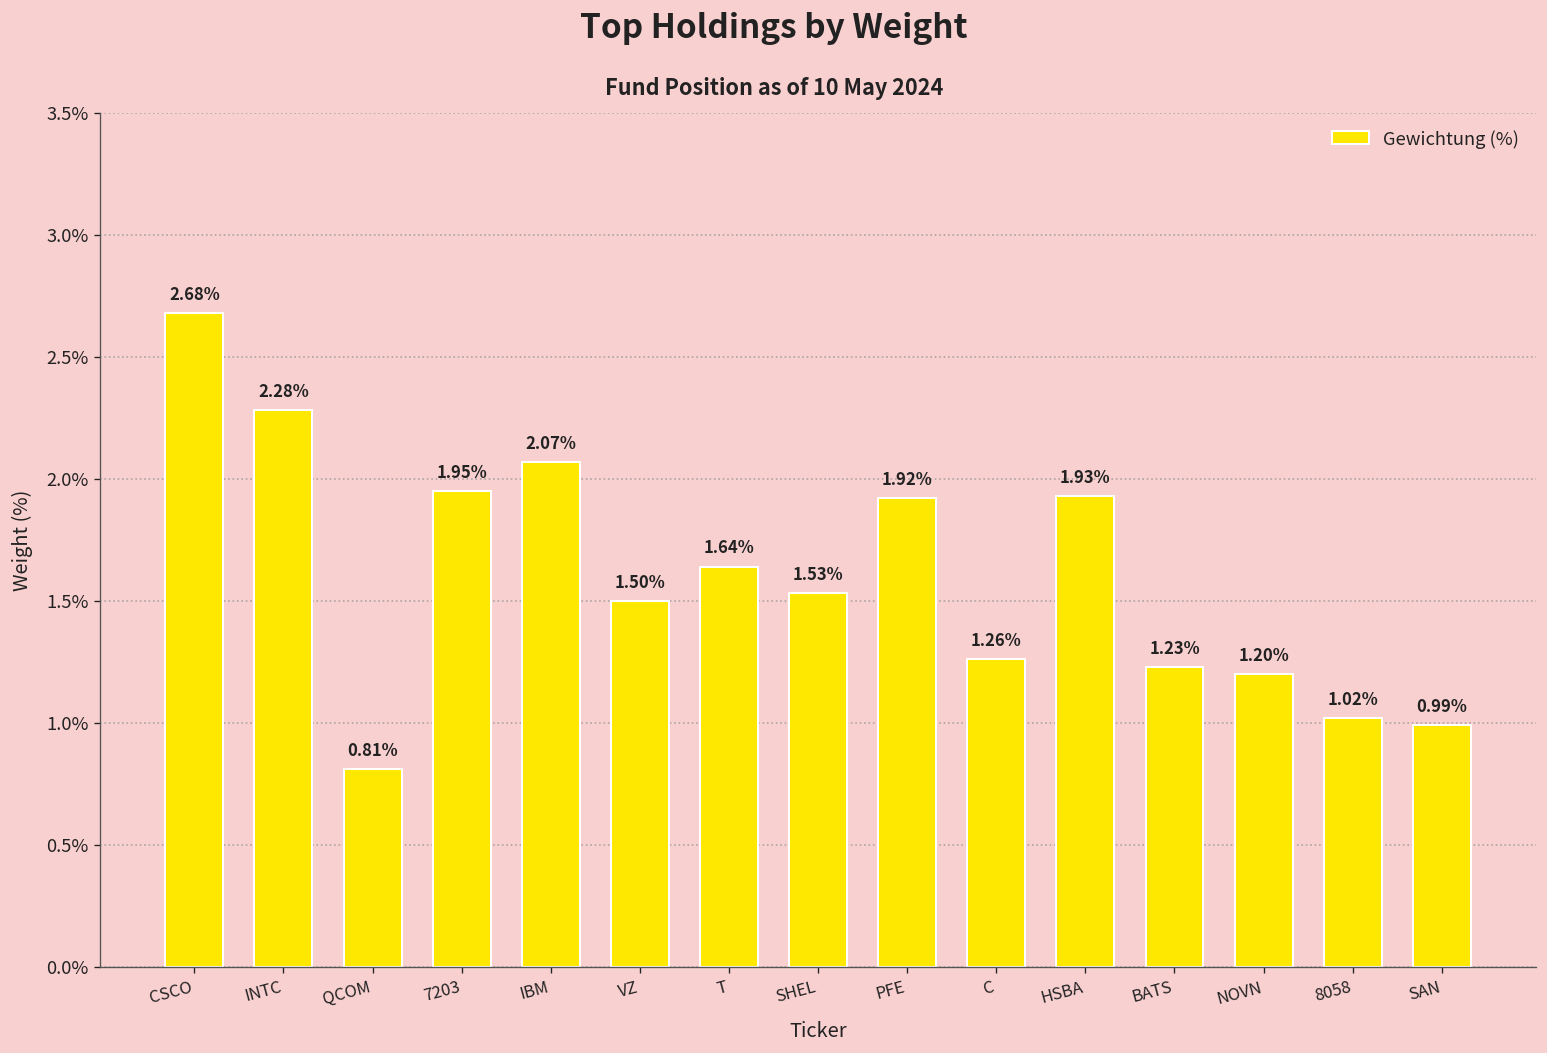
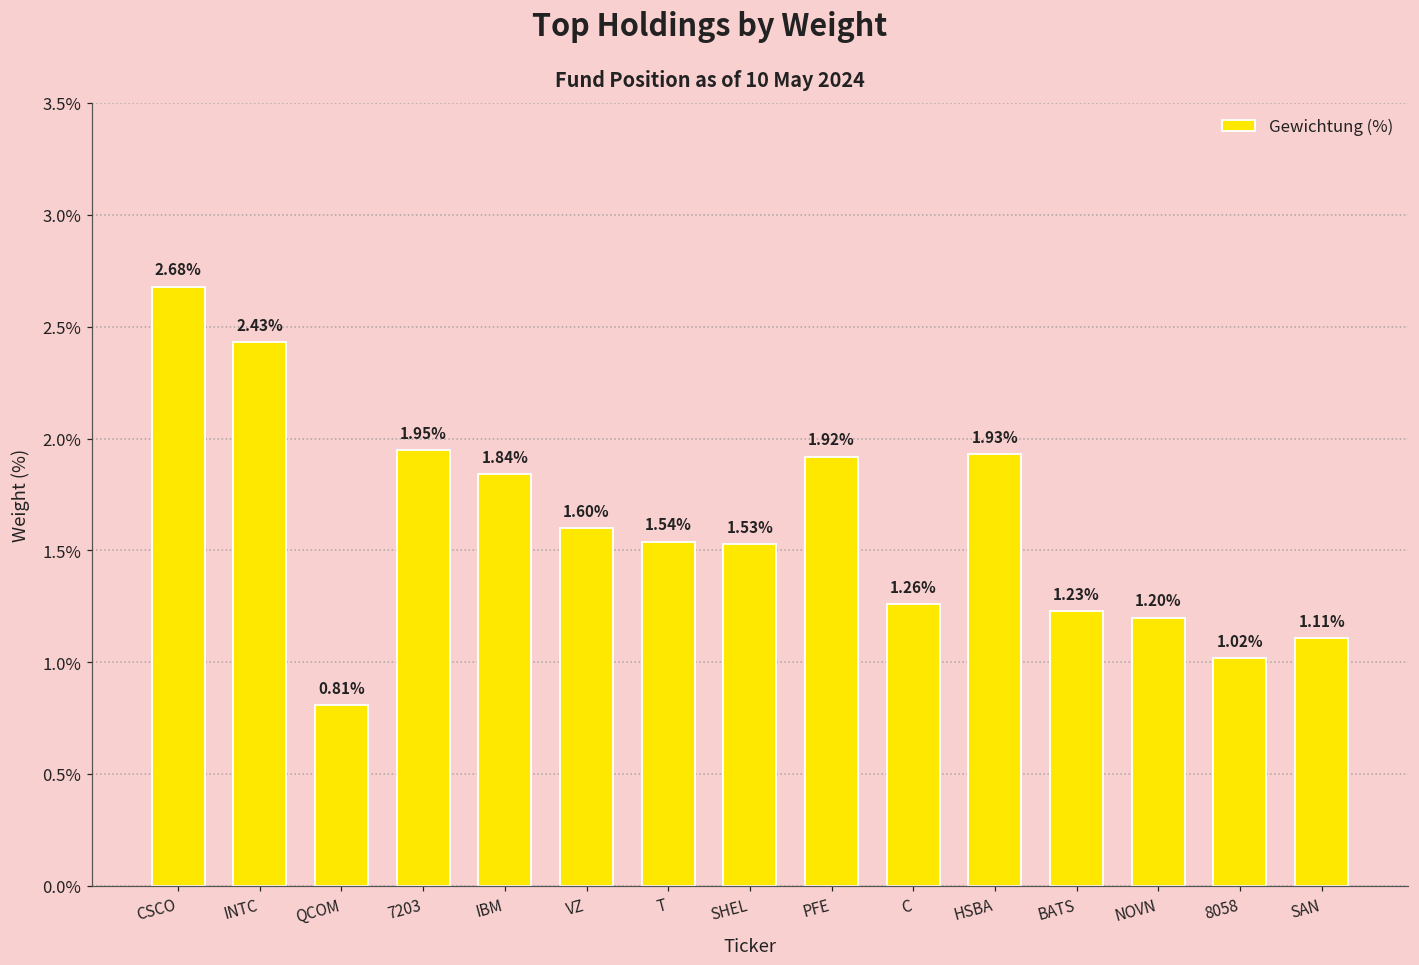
INTC: 2.28% -> 2.43%
IBM: 2.07% -> 1.84%
VZ: 1.50% -> 1.60%
T: 1.64% -> 1.54%
SAN: 0.99% -> 1.11%
